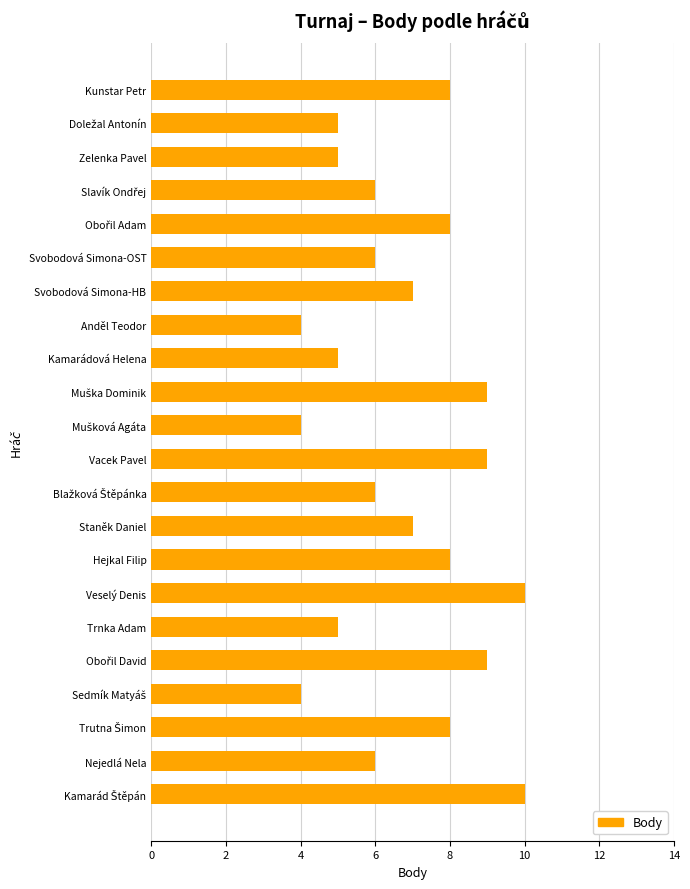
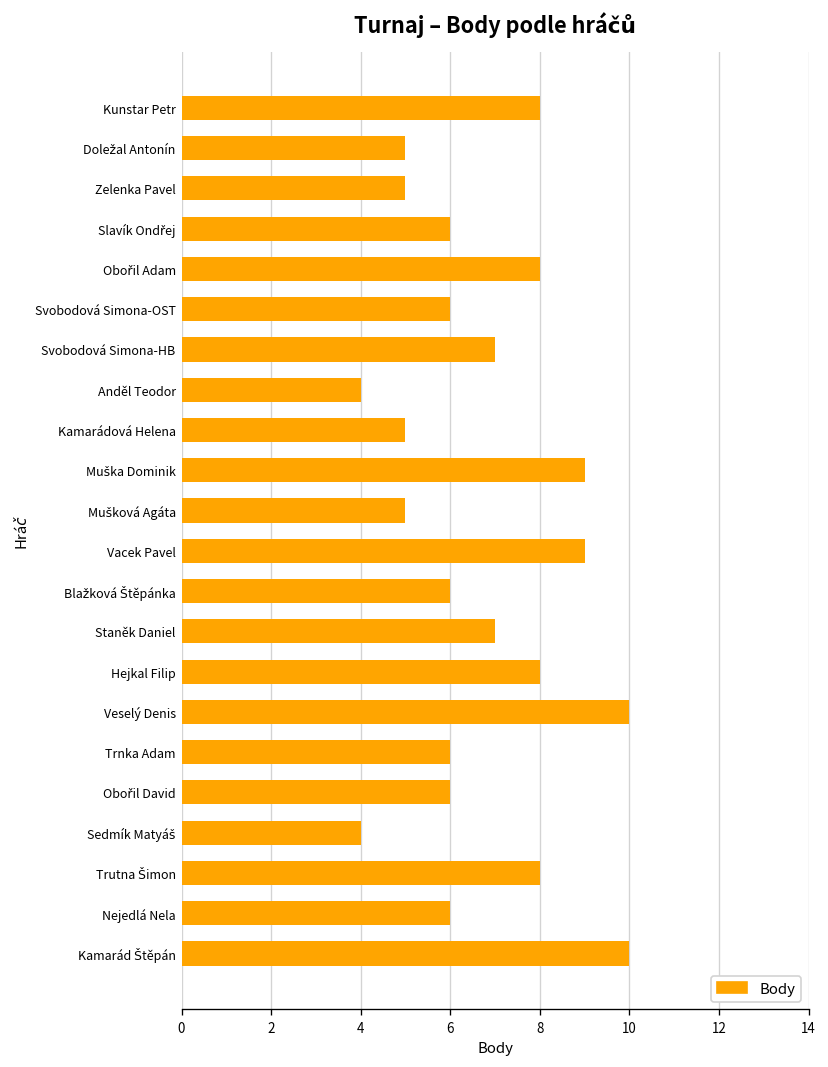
Mušková Agáta: 4 -> 5
Trnka Adam: 5 -> 6
Obořil David: 9 -> 6
